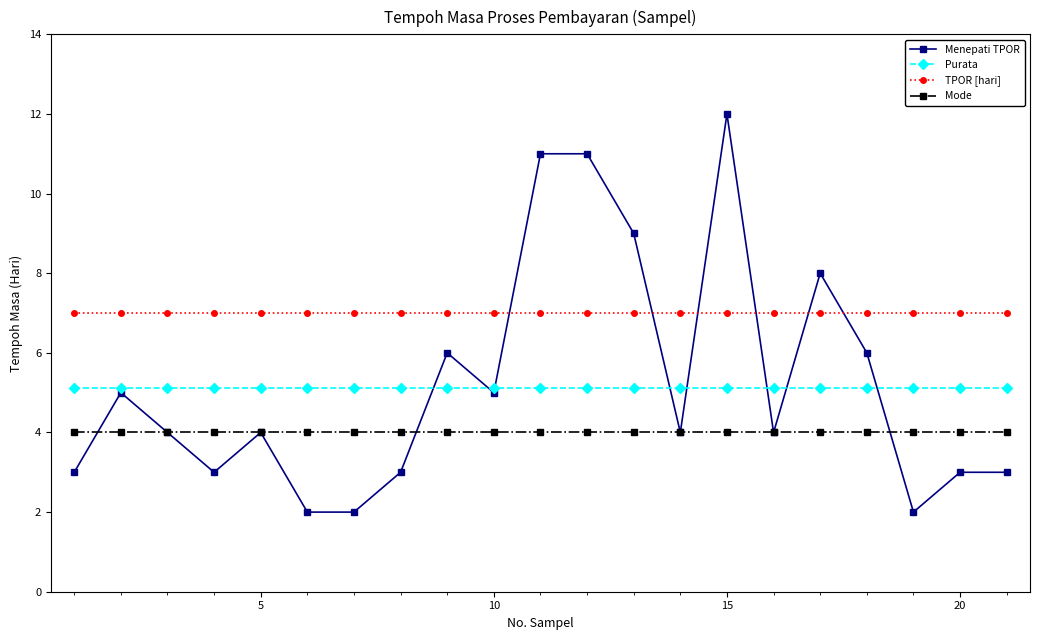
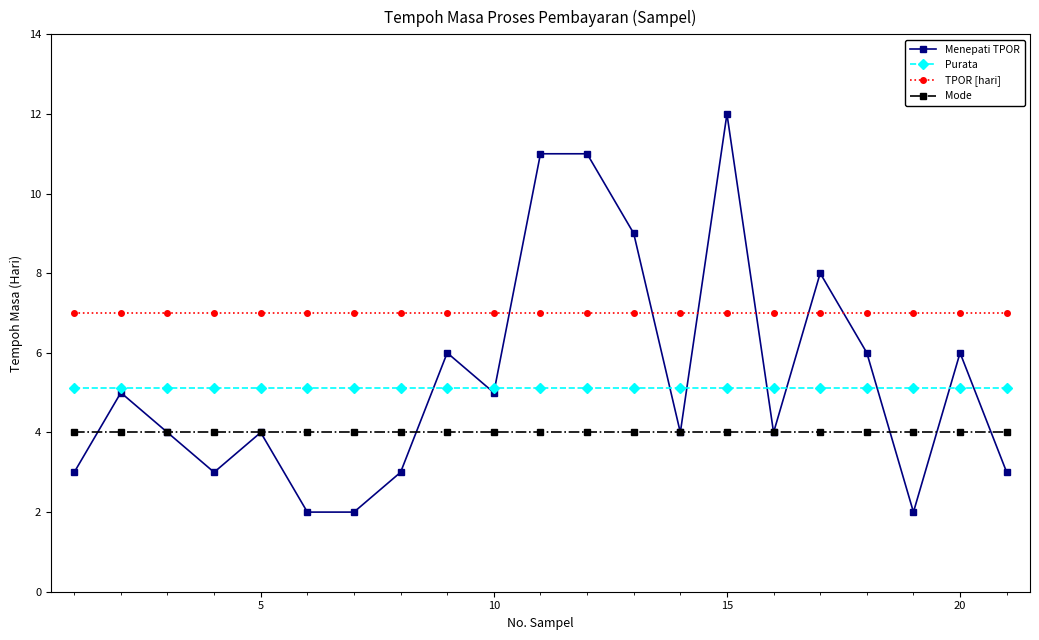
Menepati TPOR, 20: 3 -> 6
